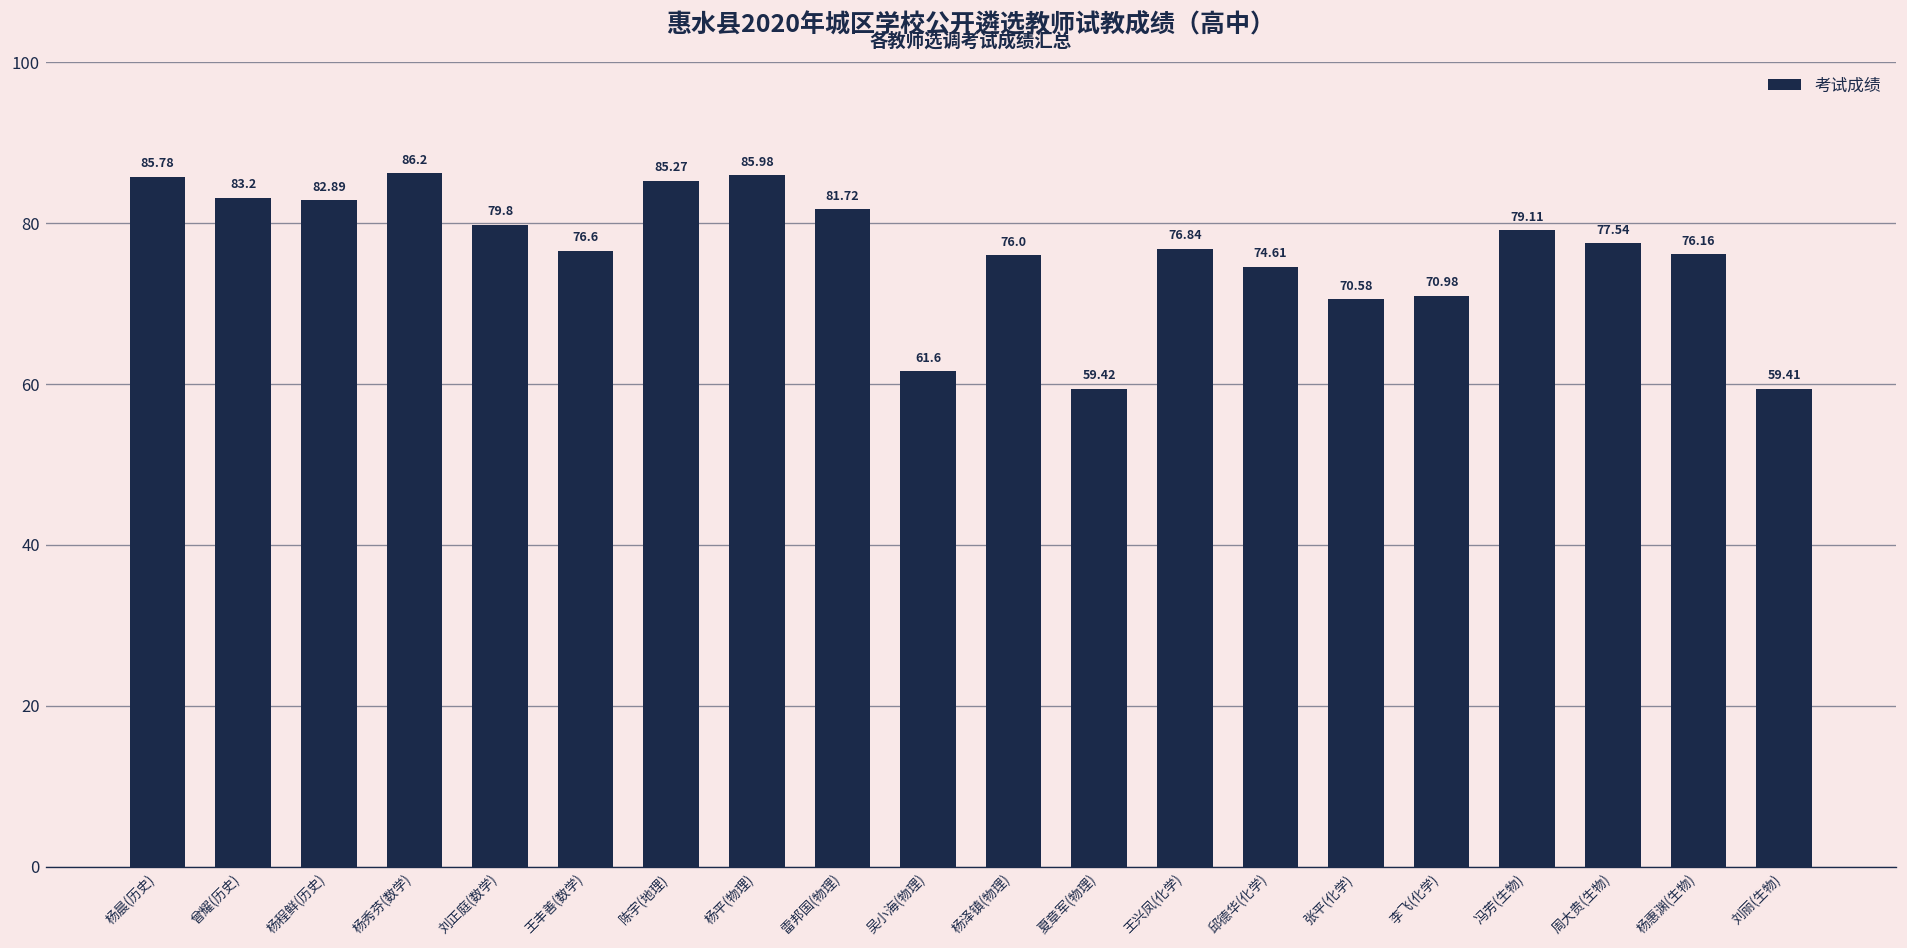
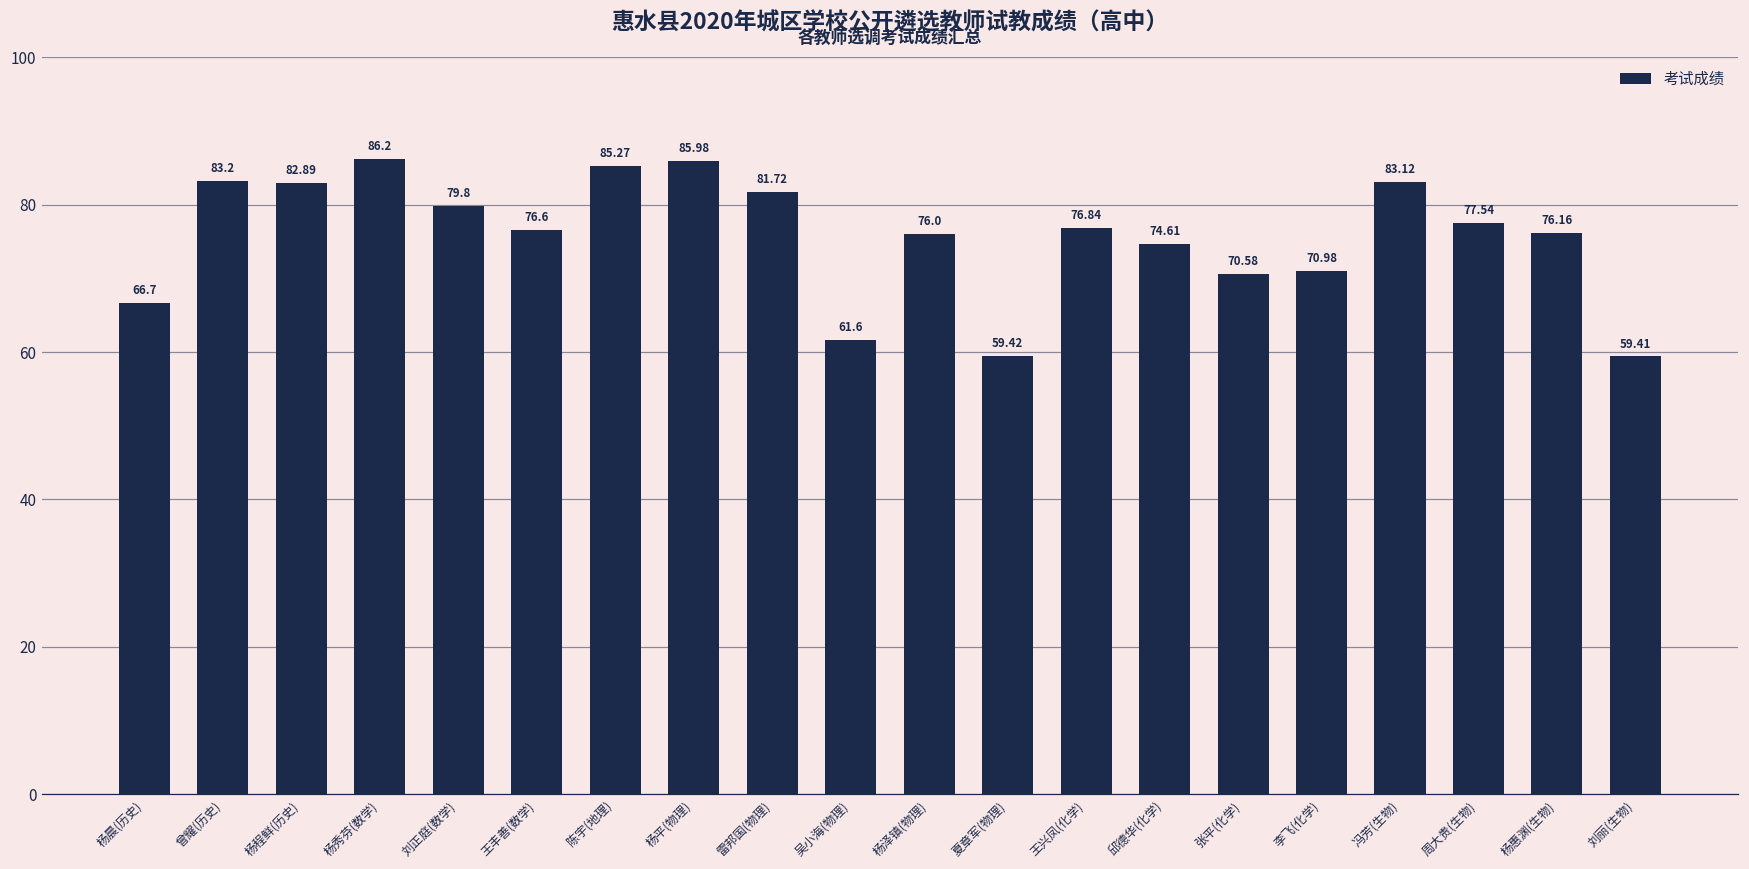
杨晨(历史): 85.78 -> 66.7
冯芳(生物): 79.11 -> 83.12
